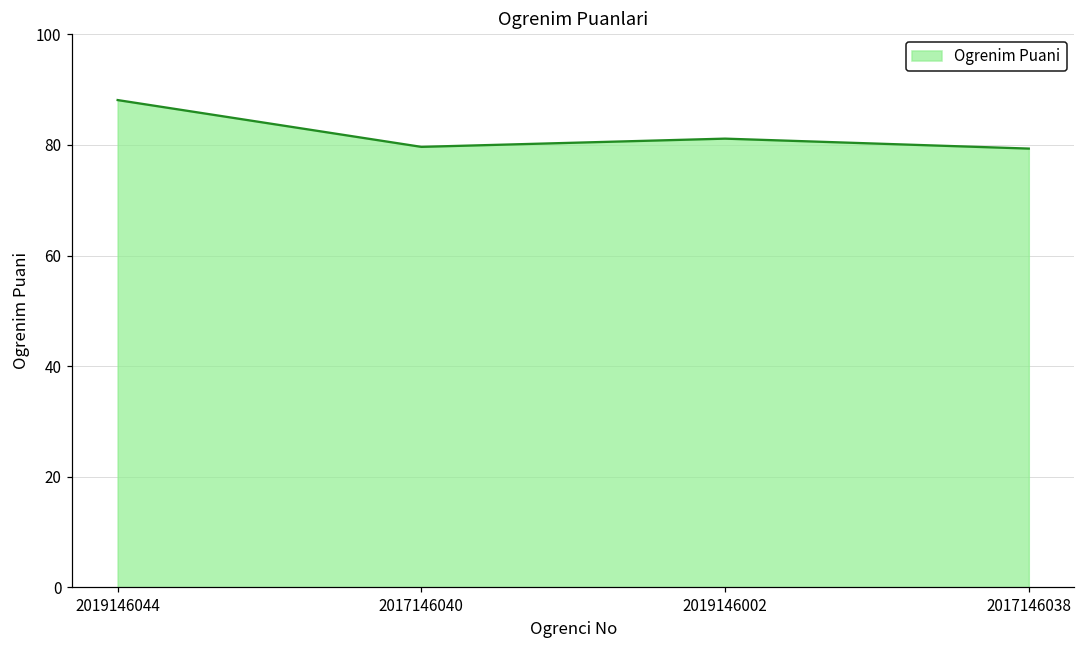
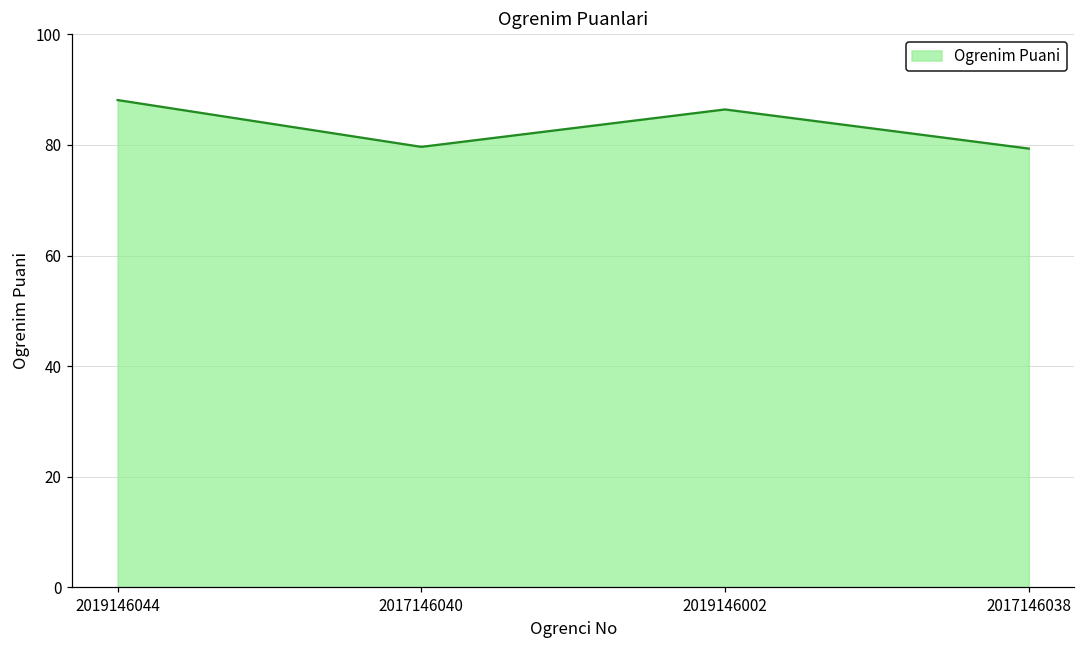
2019146002: 81 -> 86
